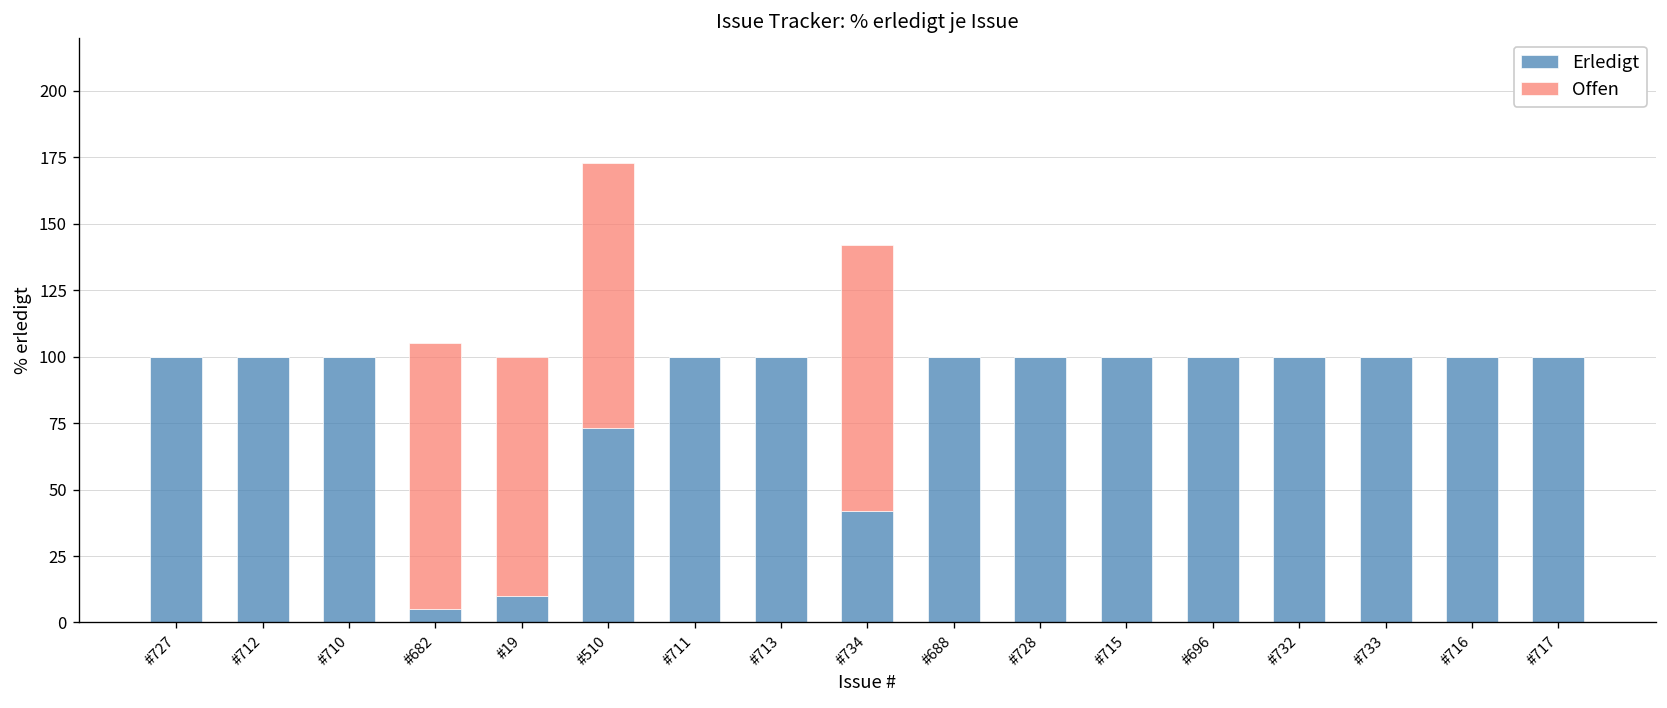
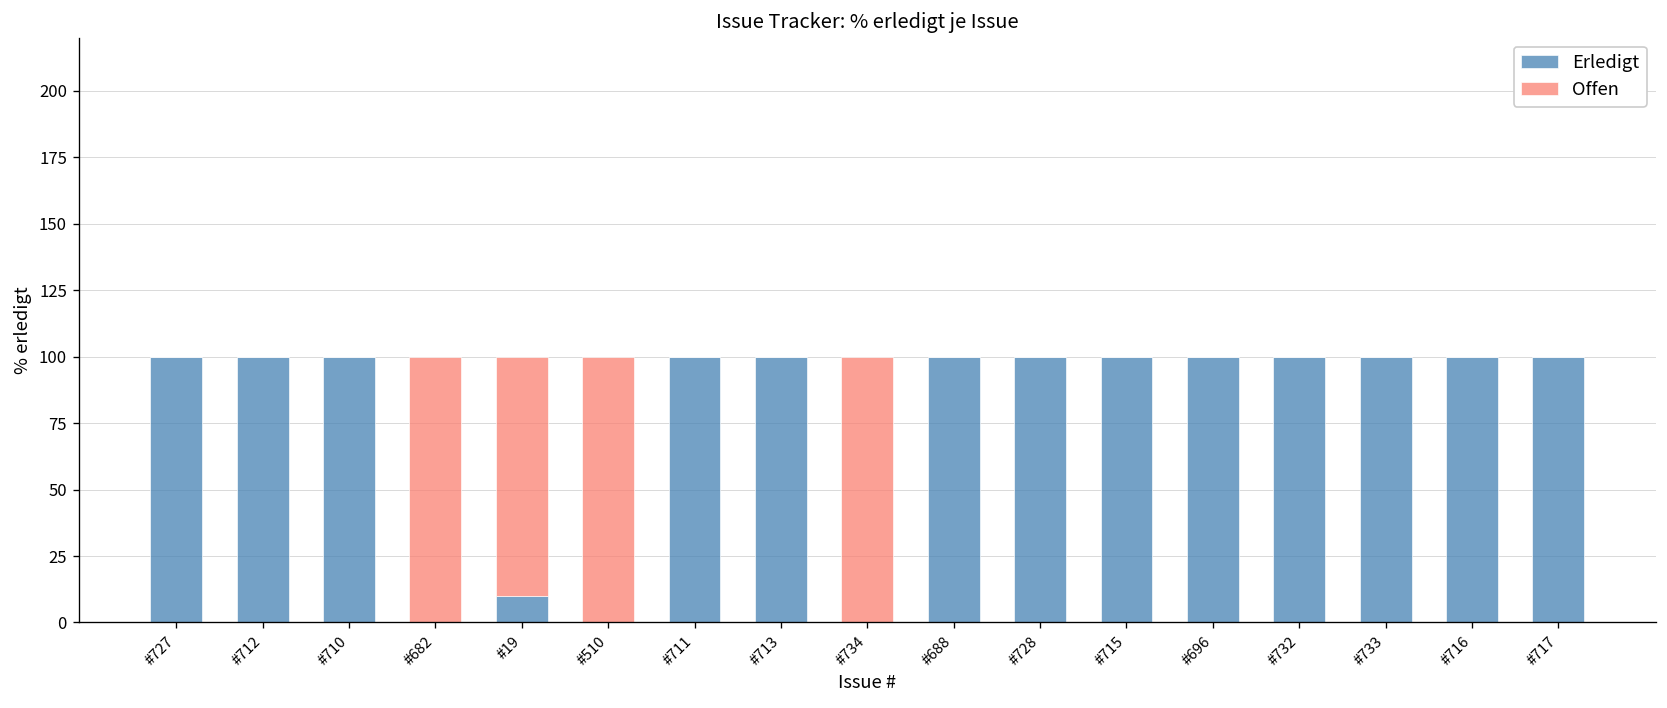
Erledigt, #682: 5 -> 0
Erledigt, #510: 73 -> 0
Erledigt, #734: 42 -> 0
